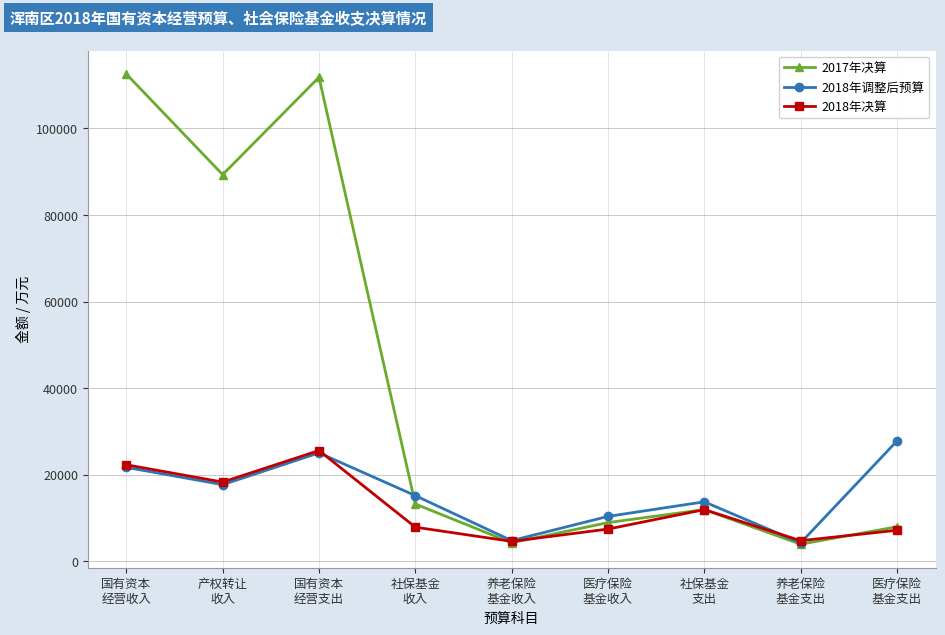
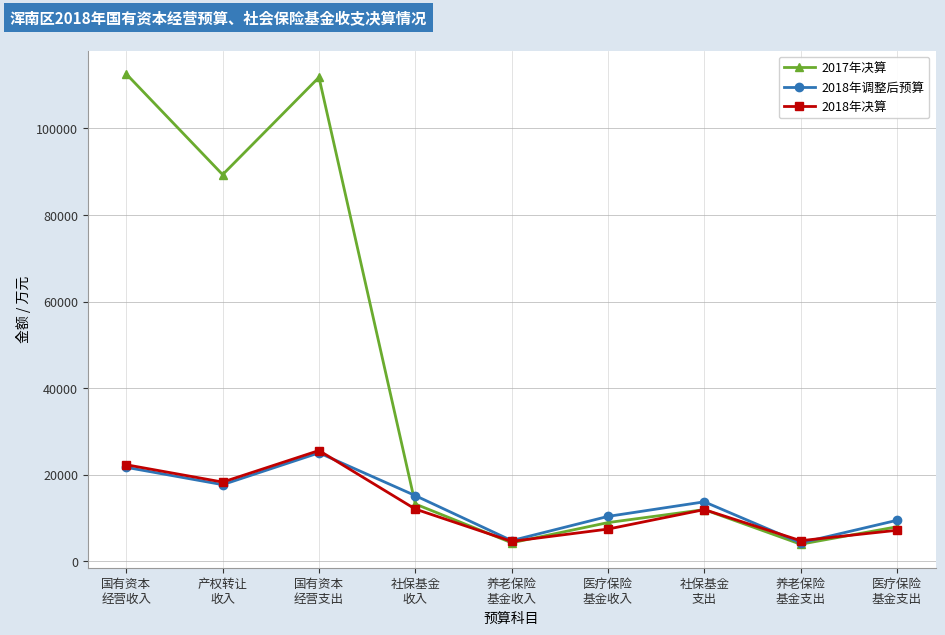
2018年决算, 社保基金 收入: 8000 -> 12000
2018年调整后预算, 医疗保险 基金支出: 28000 -> 9000
